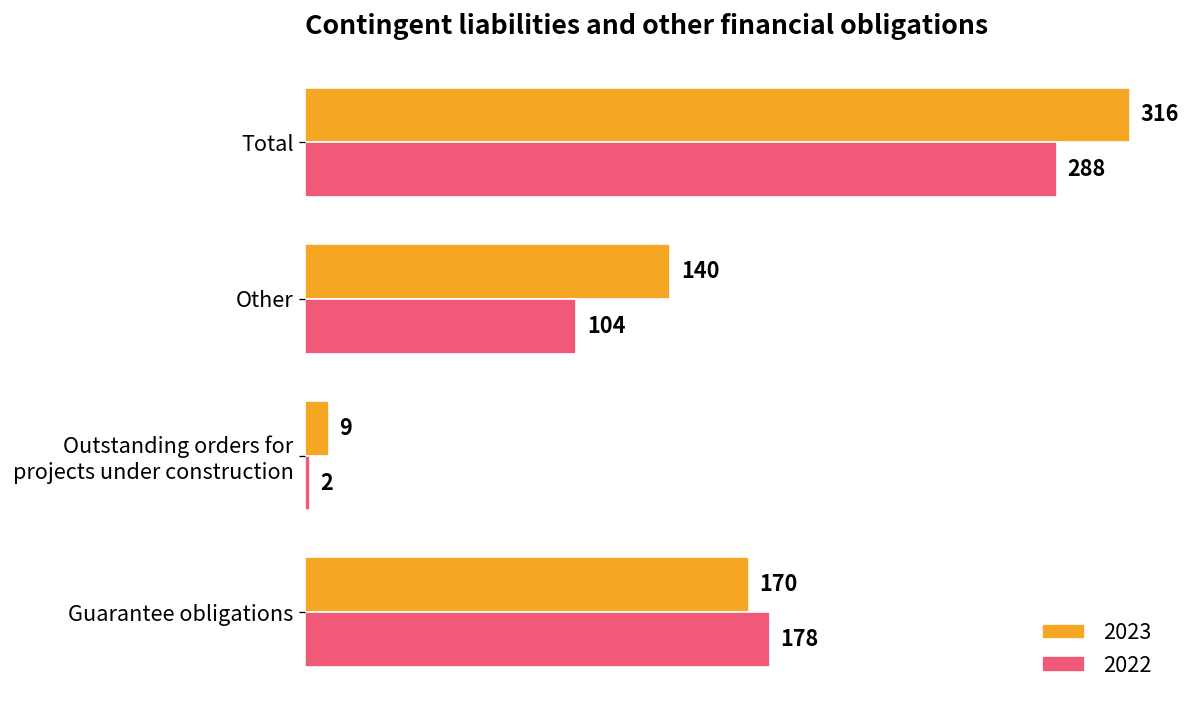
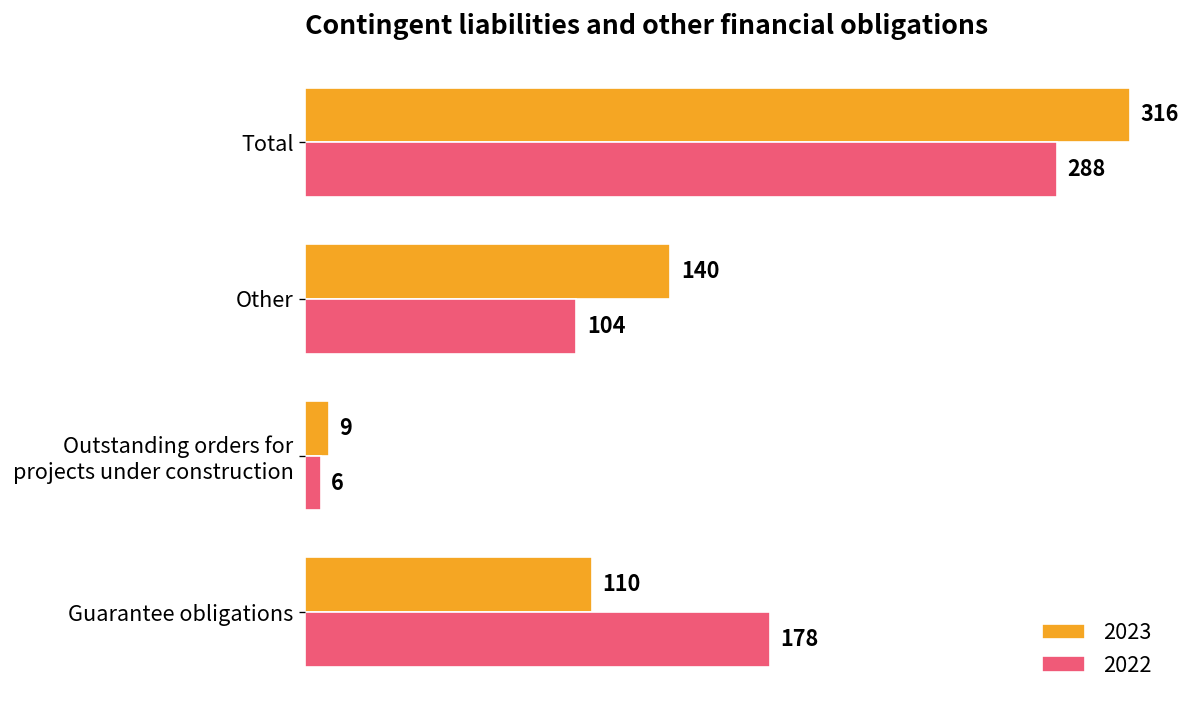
2022, Outstanding orders for projects under construction: 2 -> 6
2023, Guarantee obligations: 170 -> 110
